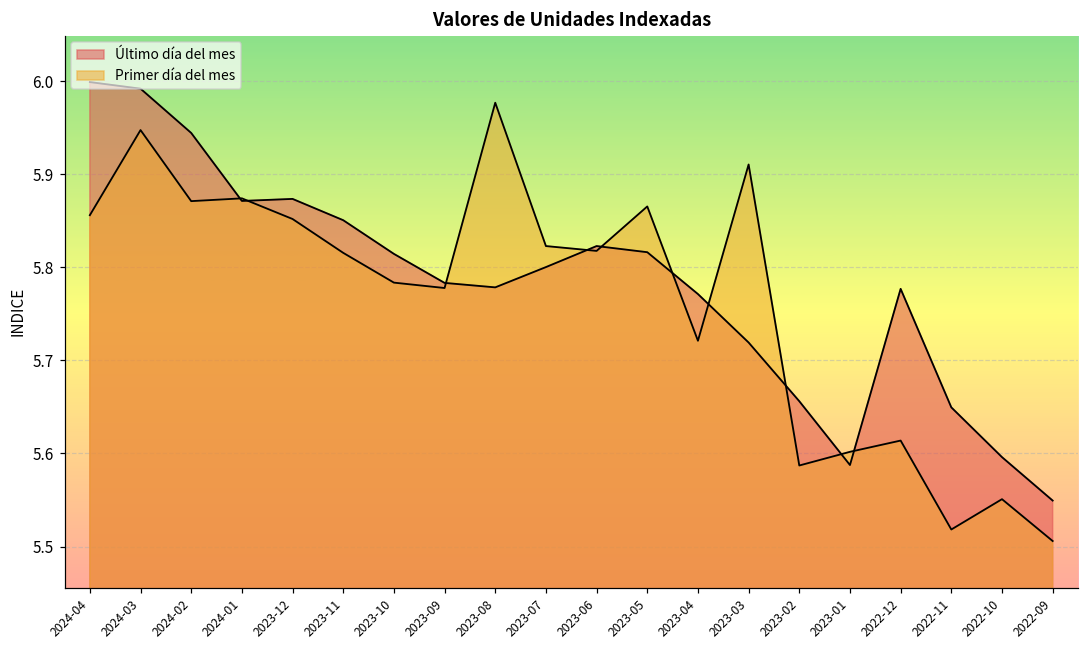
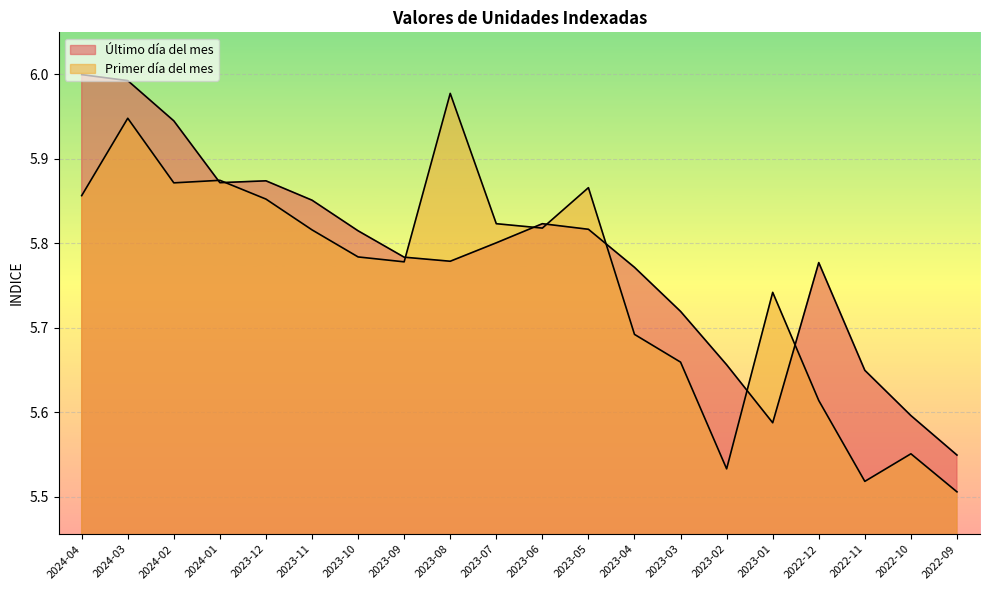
Primer día del mes, 2023-04: 5.72 -> 5.69
Primer día del mes, 2023-03: 5.91 -> 5.66
Primer día del mes, 2023-02: 5.59 -> 5.53
Primer día del mes, 2023-01: 5.60 -> 5.74
